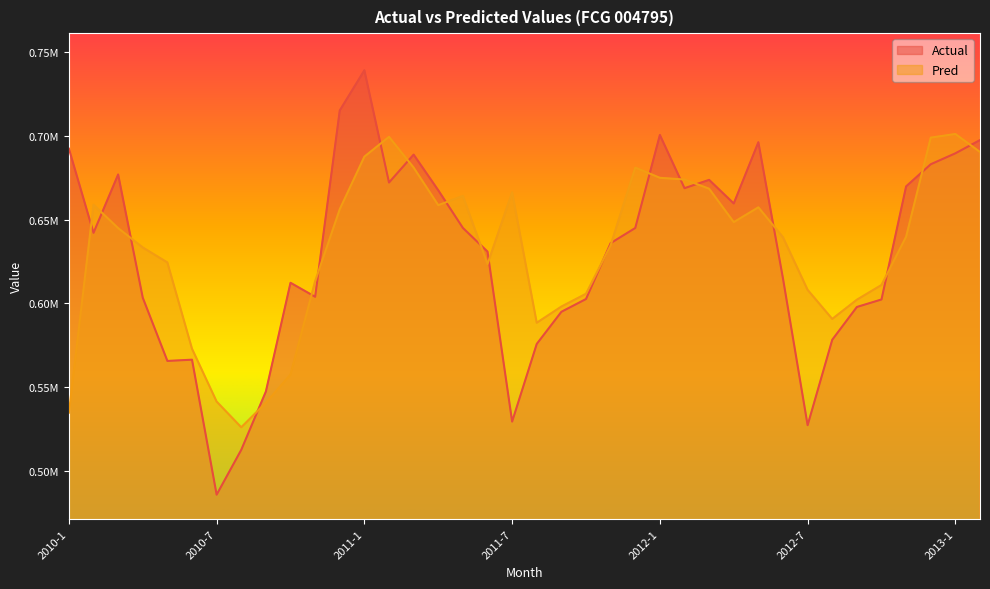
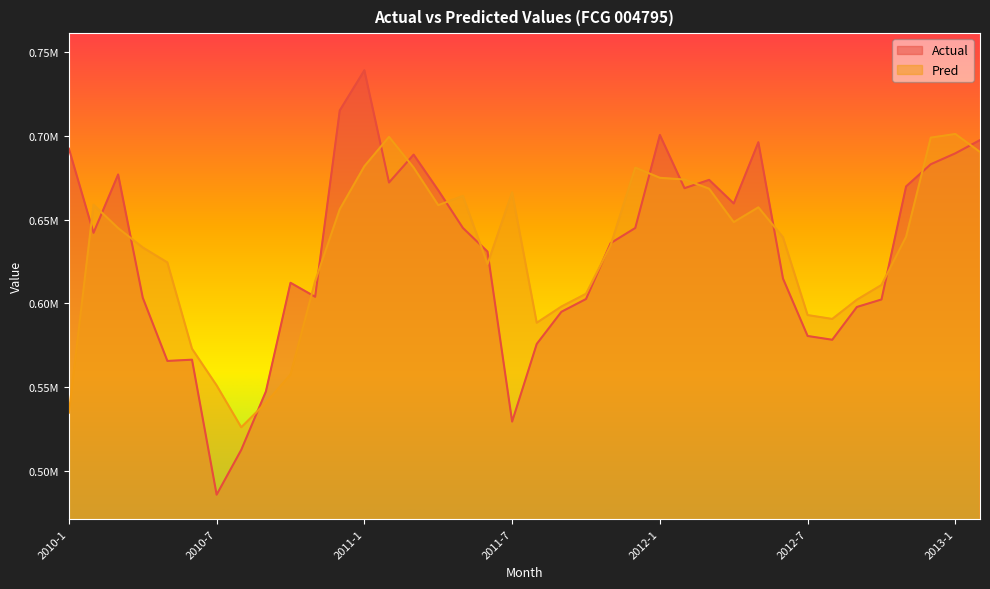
Pred, 2010-7: 541000 -> 551000
Pred, 2011-1: 688000 -> 682000
Actual, 2012-7: 527000 -> 581000
Pred, 2012-7: 608000 -> 593000
